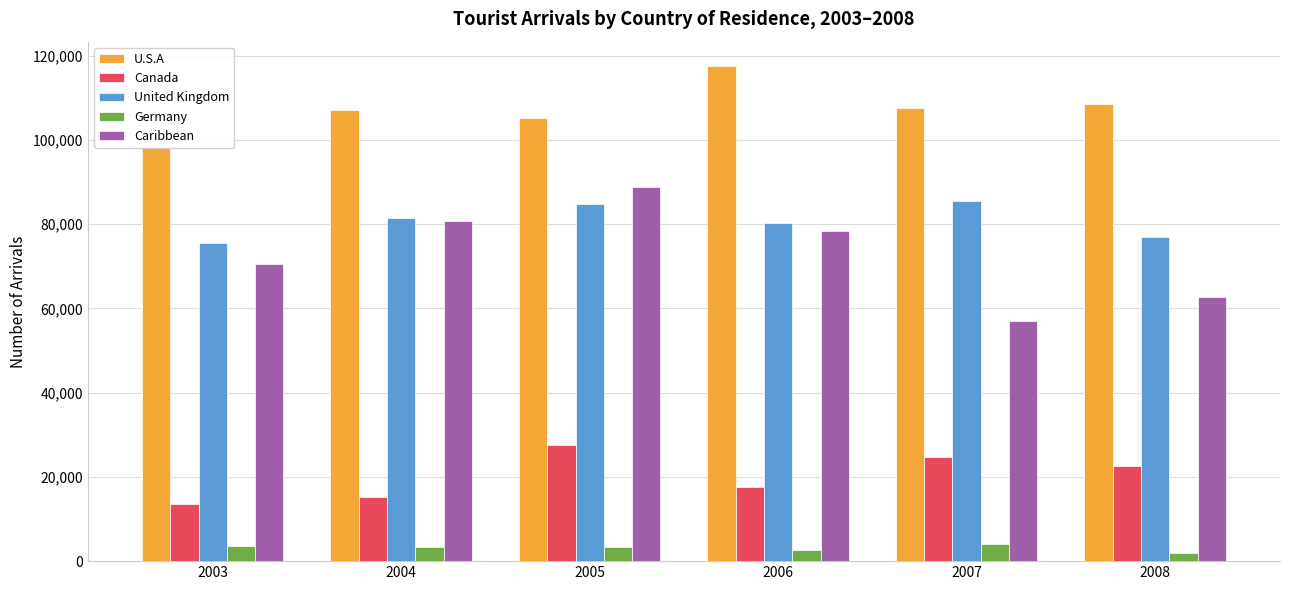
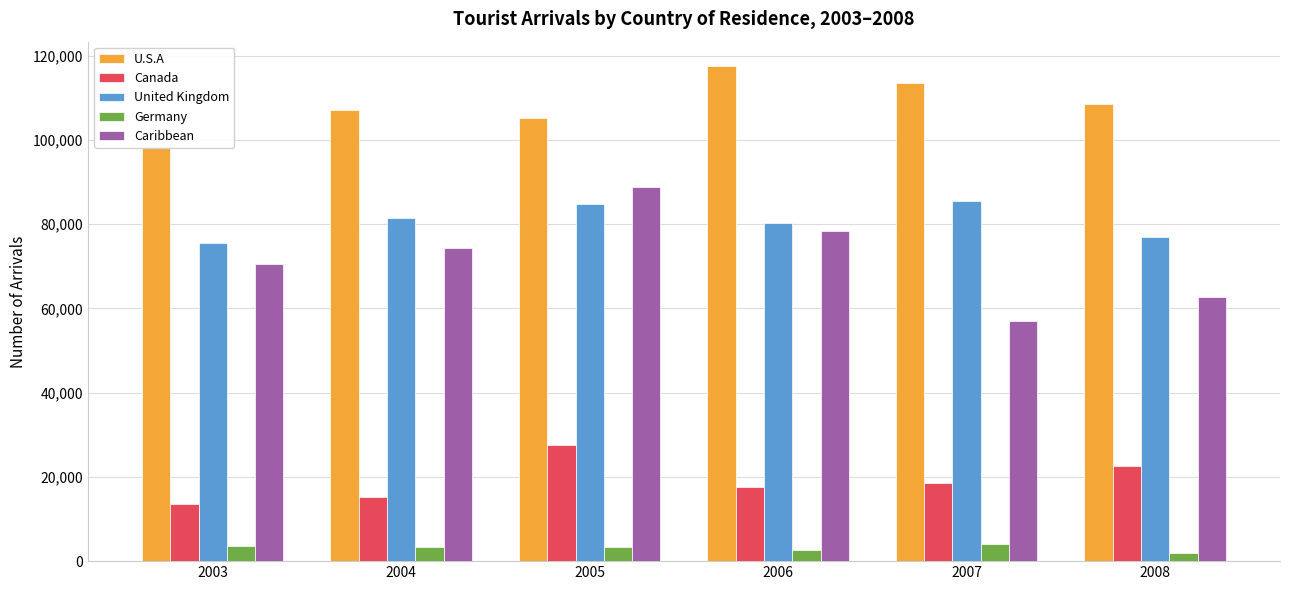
Caribbean, 2004: 81,000 -> 74,000
U.S.A, 2007: 108,000 -> 113,000
Canada, 2007: 25,000 -> 19,000
